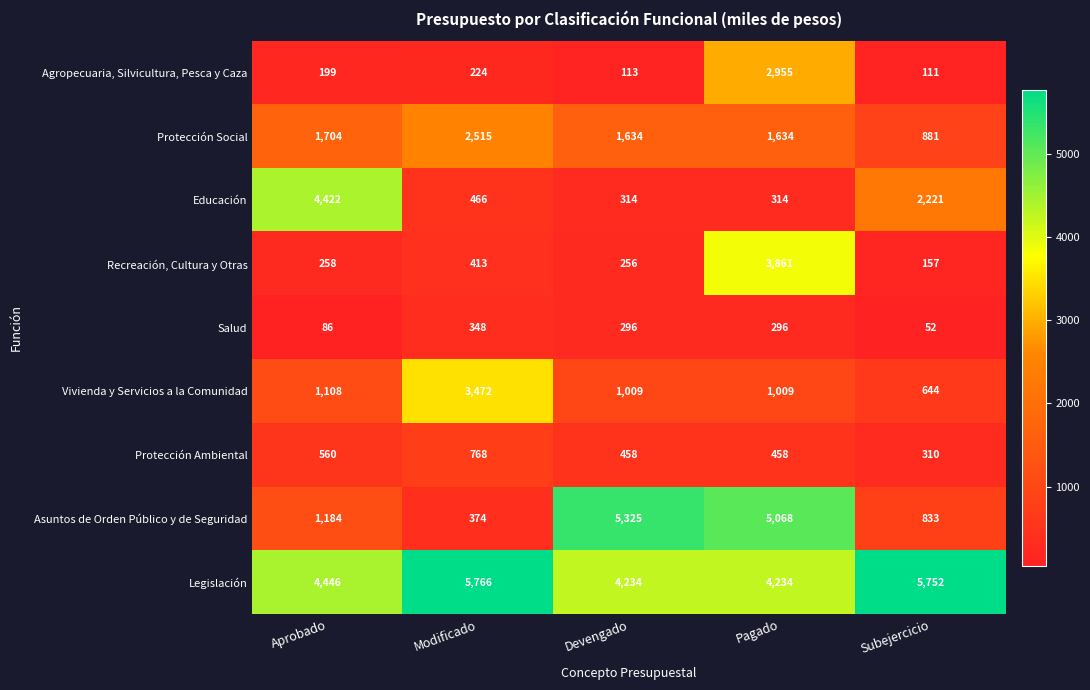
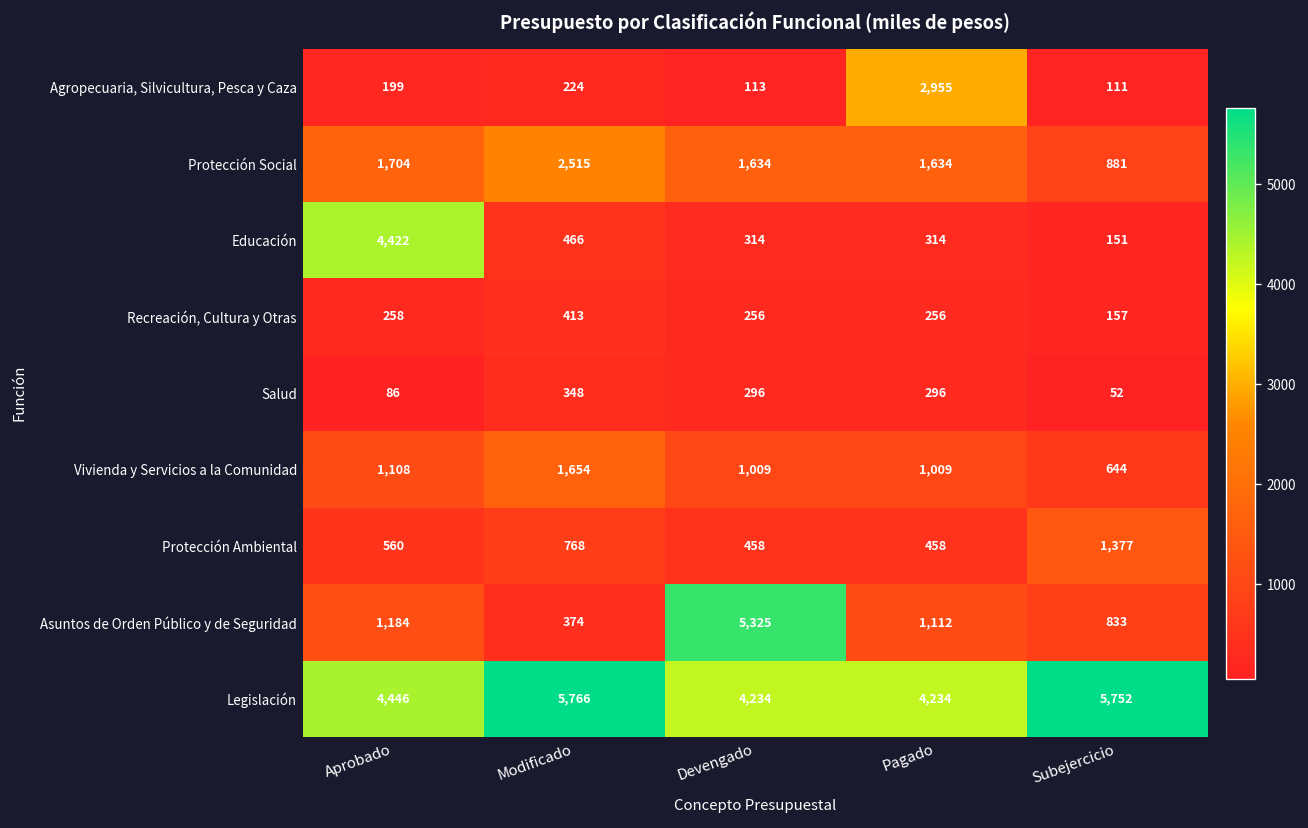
Educación, Subejercicio: 2,221 -> 151
Recreación, Cultura y Otras, Pagado: 3,861 -> 256
Vivienda y Servicios a la Comunidad, Modificado: 3,472 -> 1,654
Protección Ambiental, Subejercicio: 310 -> 1,377
Asuntos de Orden Público y de Seguridad, Pagado: 5,068 -> 1,112
